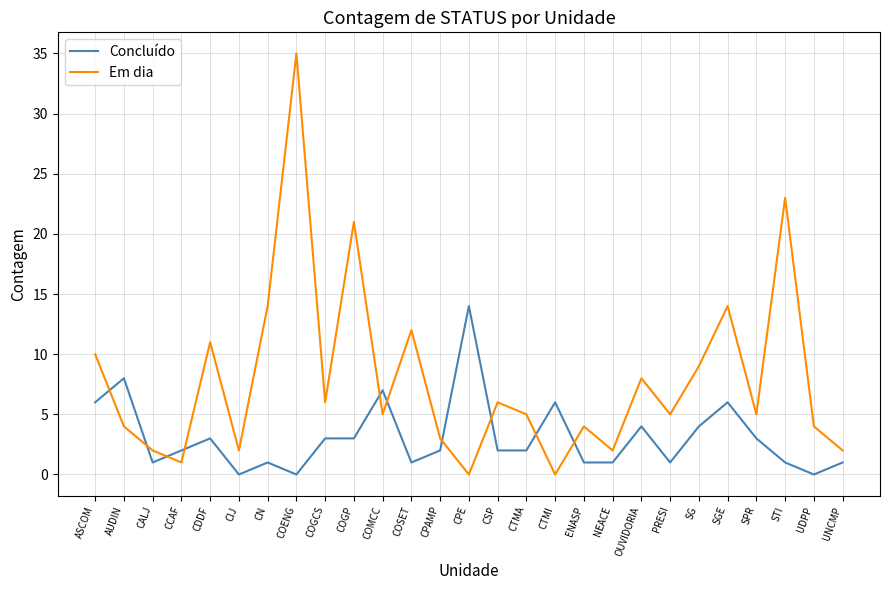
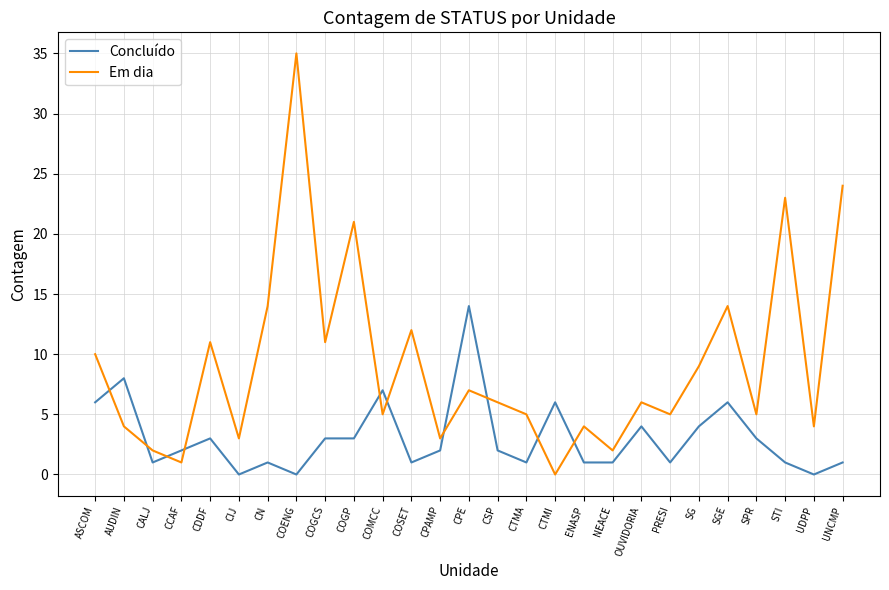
Em dia, CIJ: 2 -> 3
Em dia, COGCS: 6 -> 11
Em dia, CPE: 0 -> 7
Concluído, CTMA: 2 -> 1
Em dia, OUVIDORIA: 8 -> 6
Em dia, UNCMP: 2 -> 24
